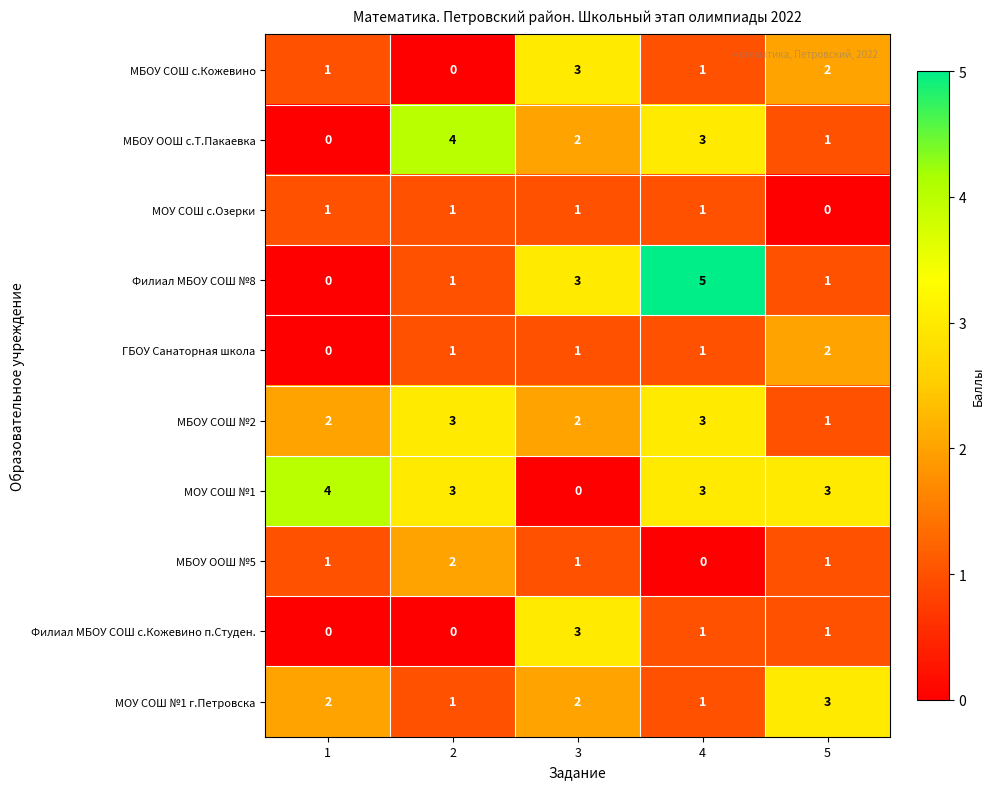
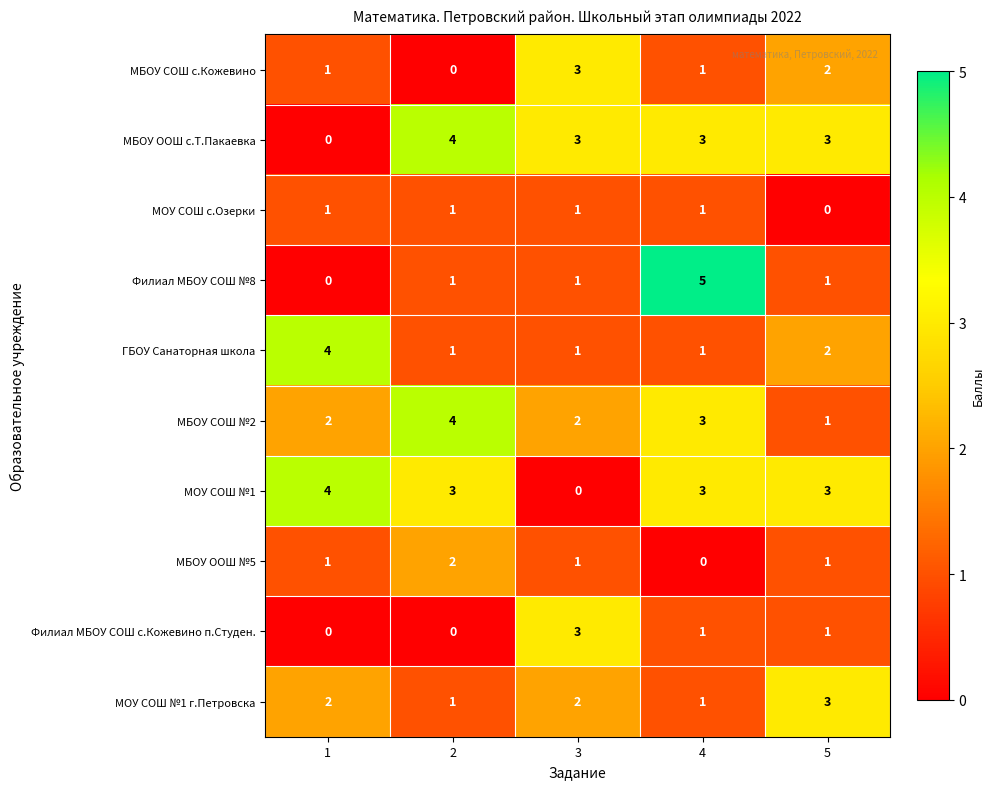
МБОУ ООШ с.Т.Пакаевка, 3: 2 -> 3
МБОУ ООШ с.Т.Пакаевка, 5: 1 -> 3
Филиал МБОУ СОШ №8, 3: 3 -> 1
ГБОУ Санаторная школа, 1: 0 -> 4
МБОУ СОШ №2, 2: 3 -> 4
